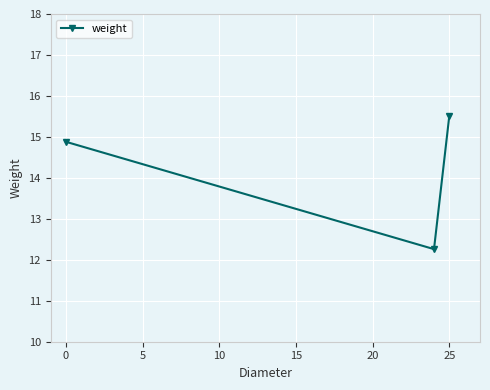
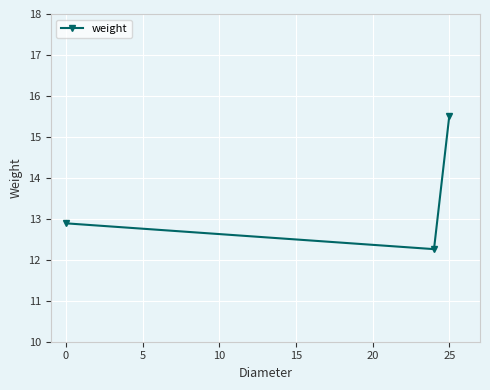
0: 14.9 -> 12.9
